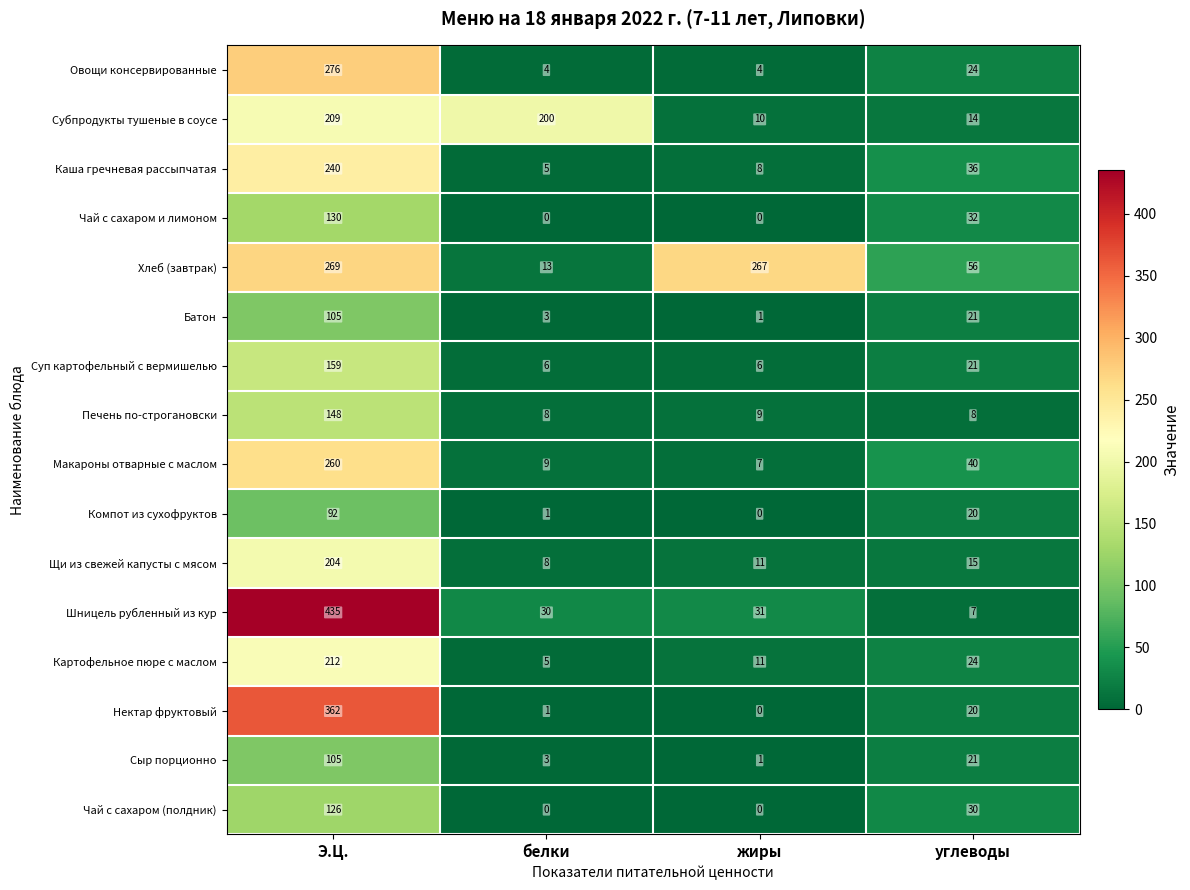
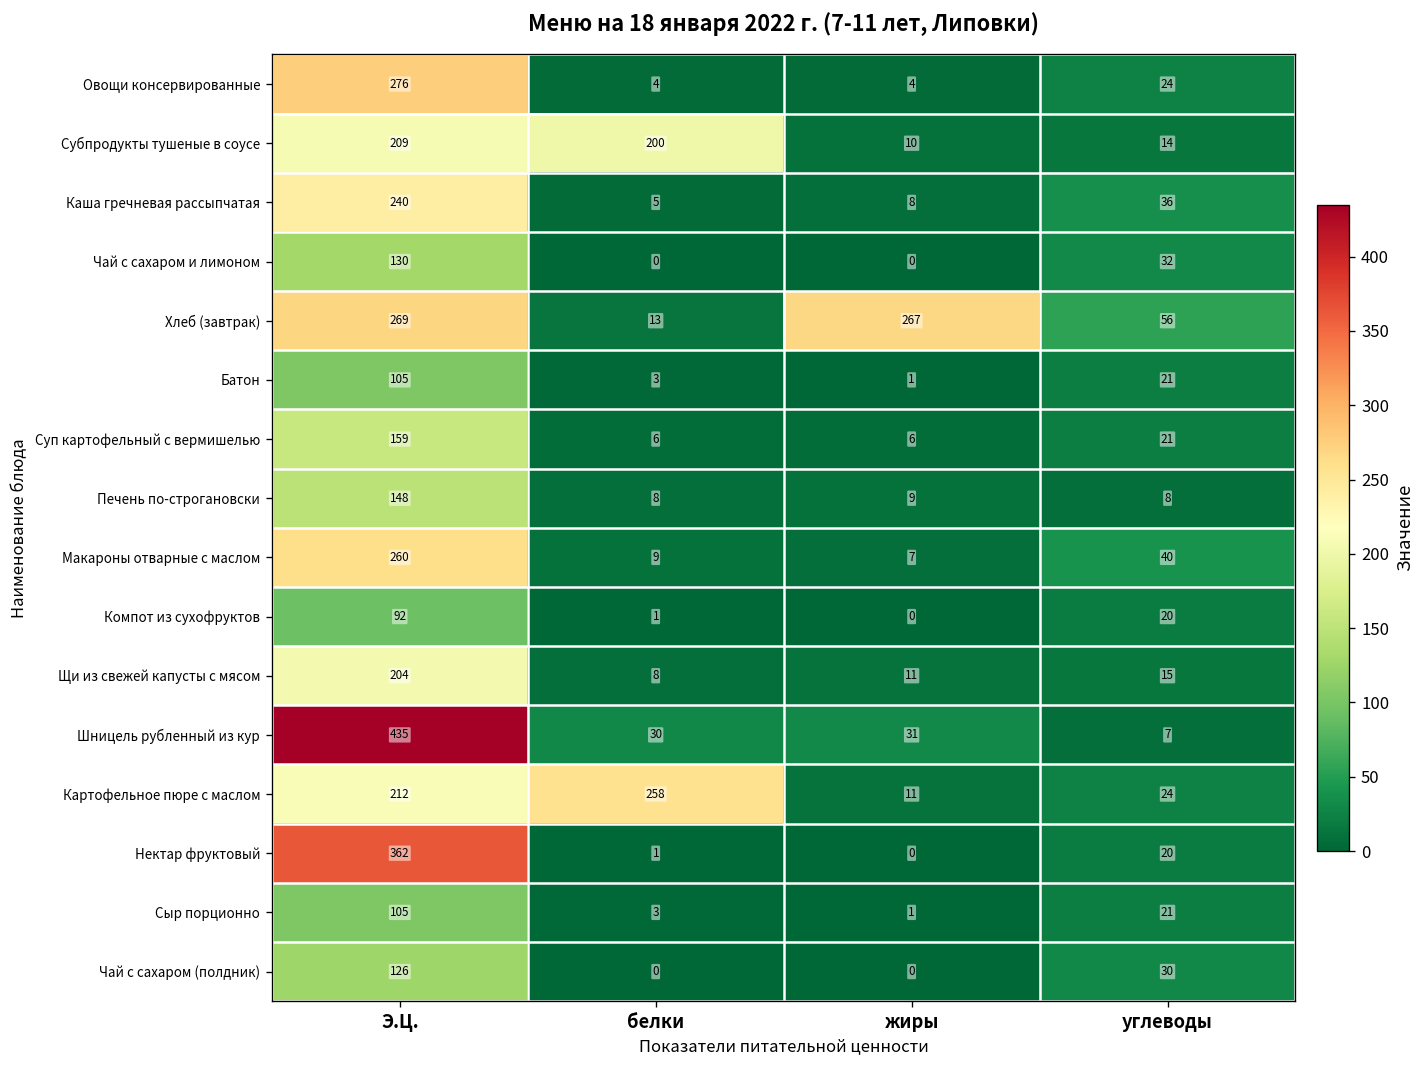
Картофельное пюре с маслом, белки: 5 -> 258
